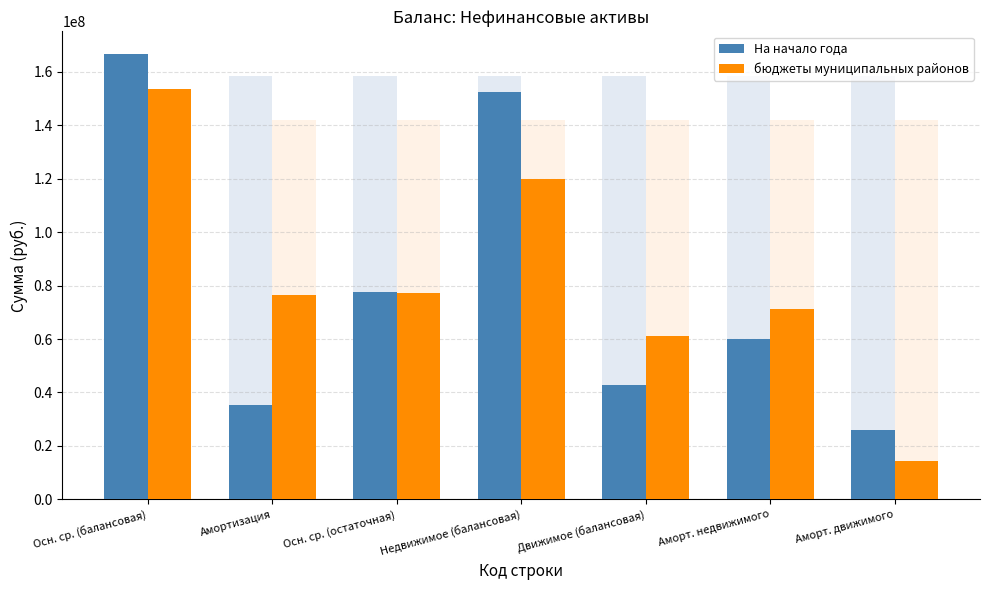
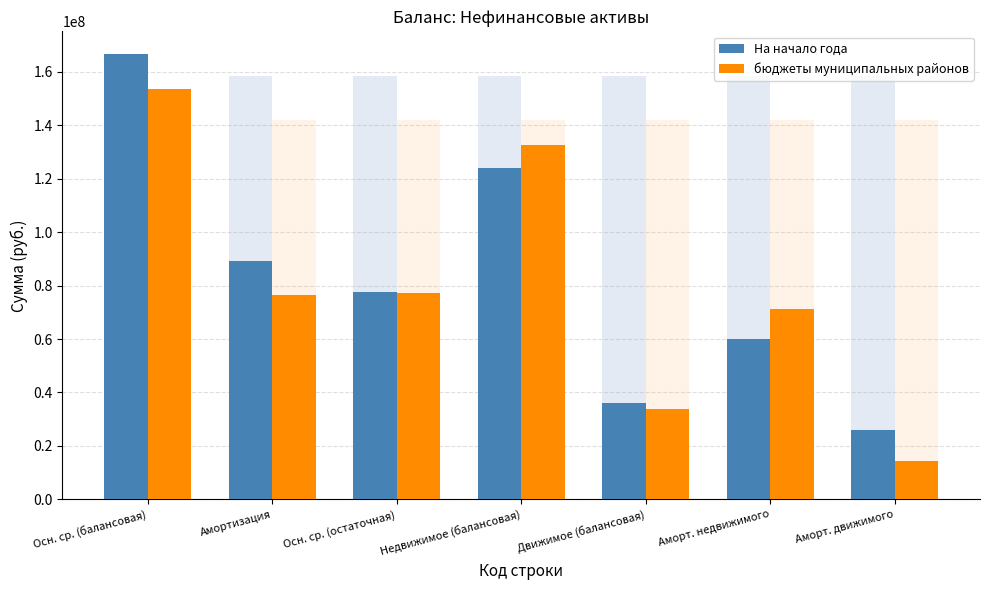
На начало года, Амортизация: 35000000 -> 89000000
На начало года, Недвижимое (балансовая): 153000000 -> 124000000
бюджеты муниципальных районов, Недвижимое (балансовая): 120000000 -> 133000000
На начало года, Движимое (балансовая): 43000000 -> 36000000
бюджеты муниципальных районов, Движимое (балансовая): 61000000 -> 34000000
